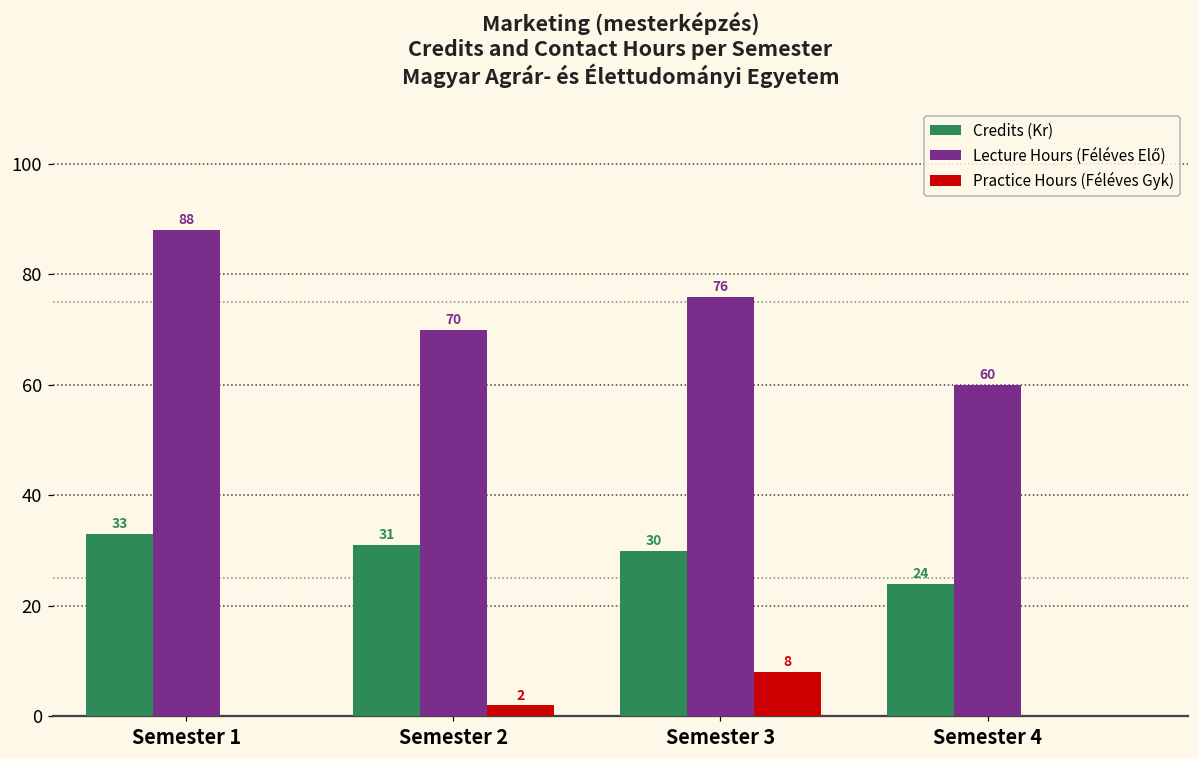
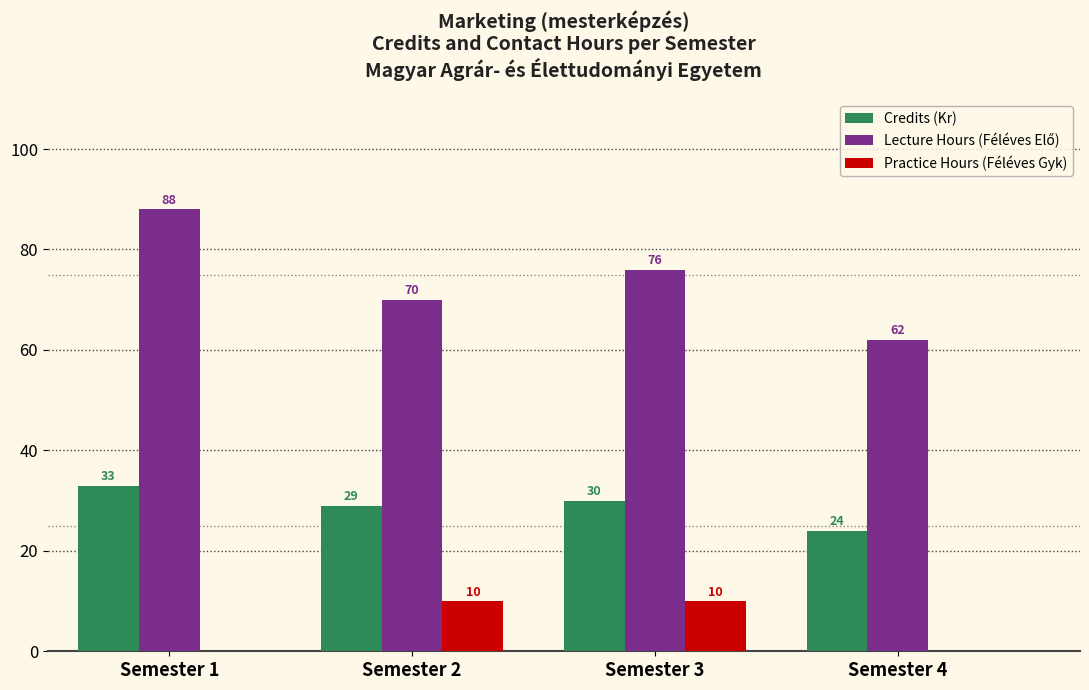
Credits (Kr), Semester 2: 31 -> 29
Practice Hours (Féléves Gyk), Semester 2: 2 -> 10
Practice Hours (Féléves Gyk), Semester 3: 8 -> 10
Lecture Hours (Féléves Elő), Semester 4: 60 -> 62
